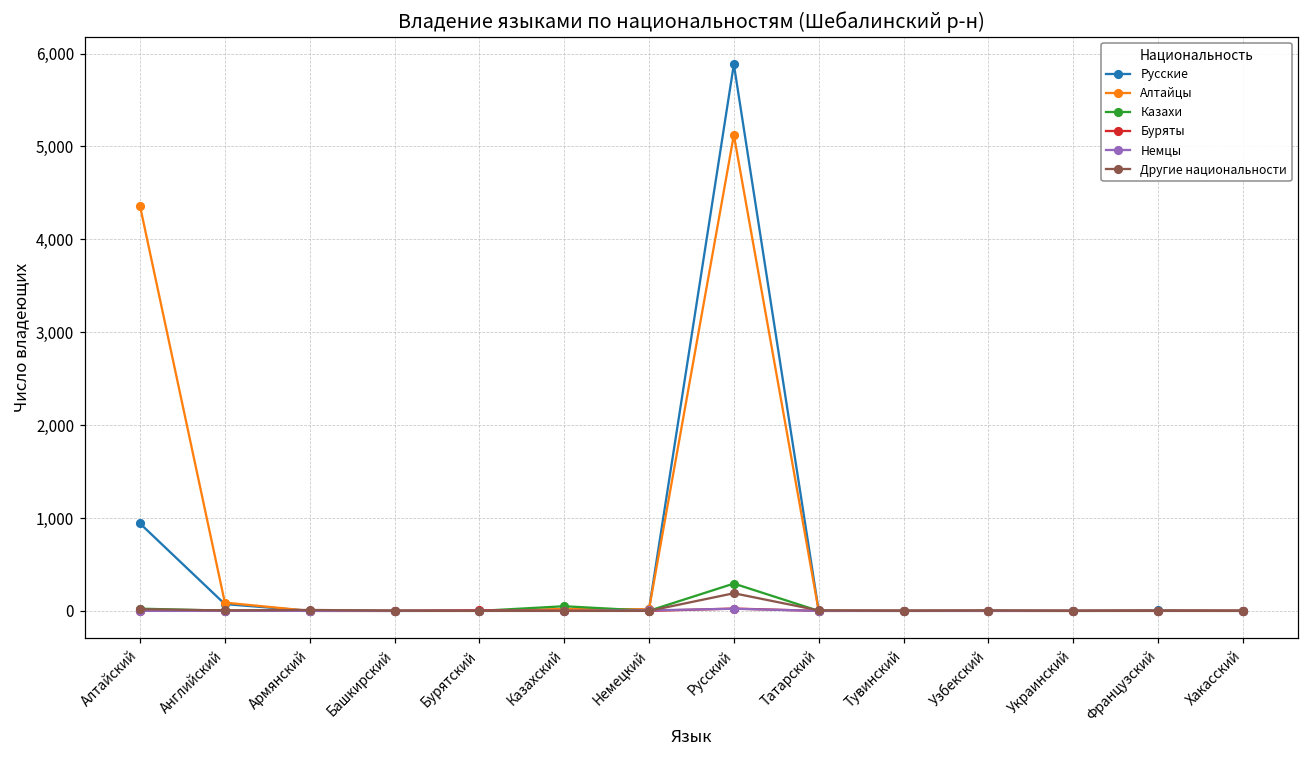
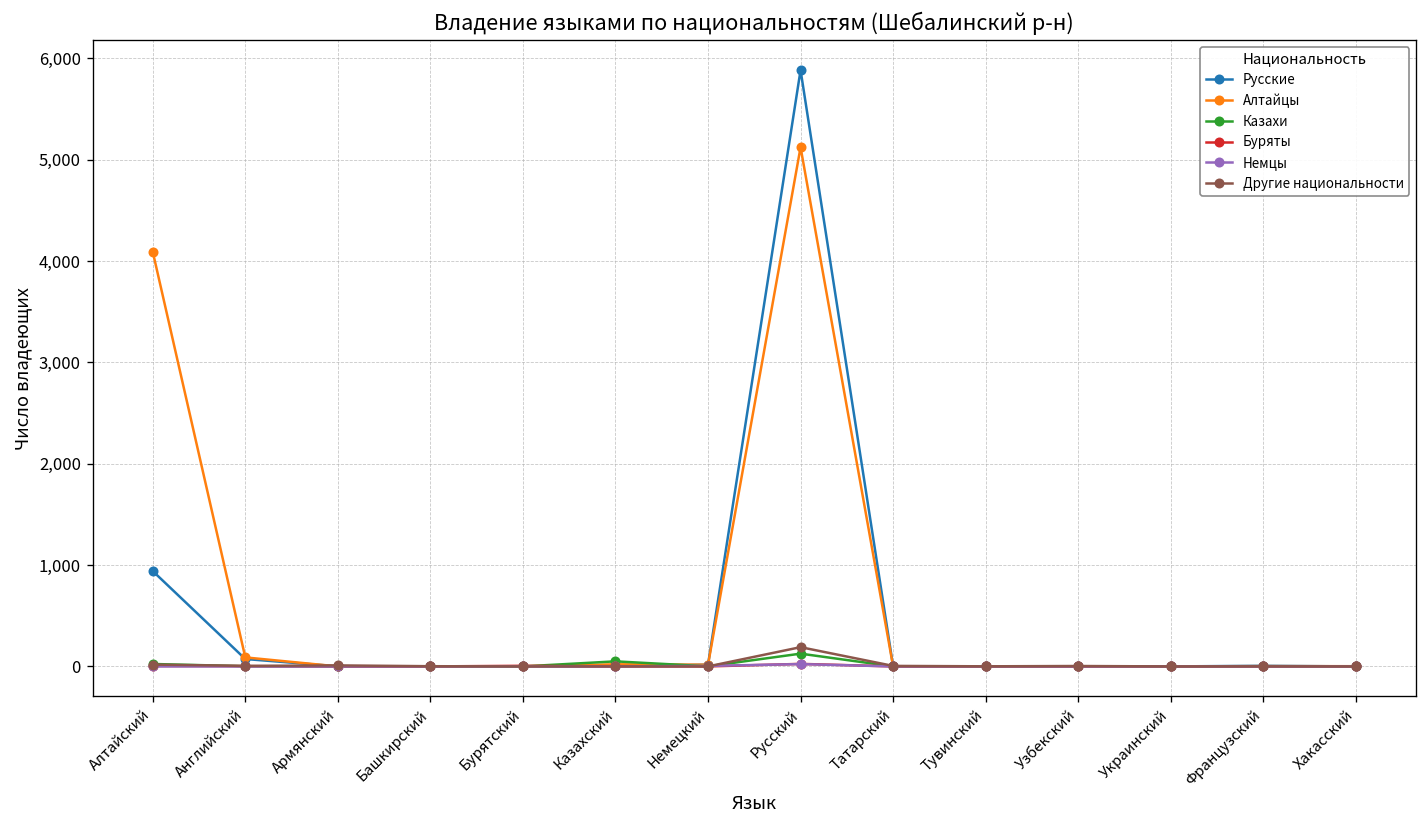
Алтайцы, Алтайский: 4,400 -> 4,100
Казахи, Русский: 300 -> 100
